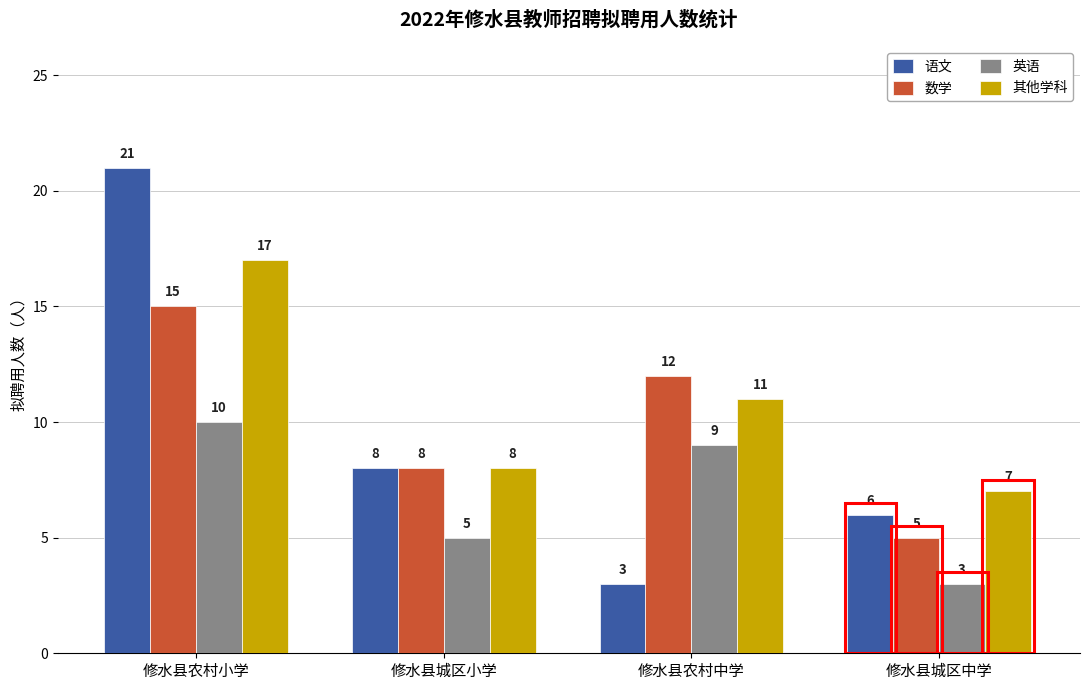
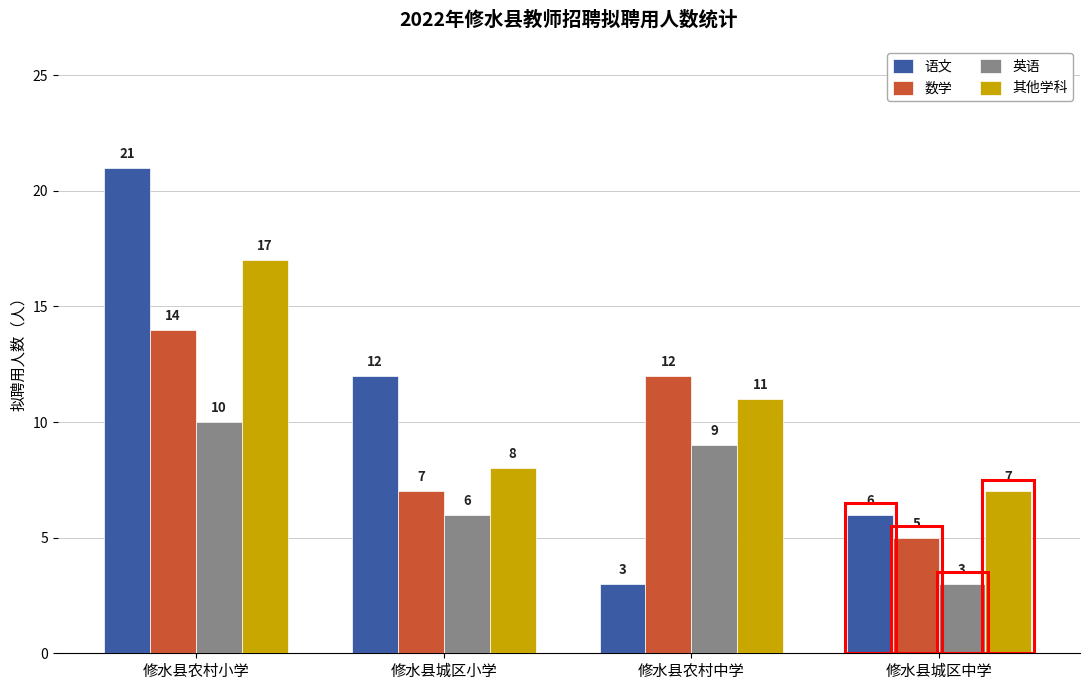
数学, 修水县农村小学: 15 -> 14
语文, 修水县城区小学: 8 -> 12
数学, 修水县城区小学: 8 -> 7
英语, 修水县城区小学: 5 -> 6
